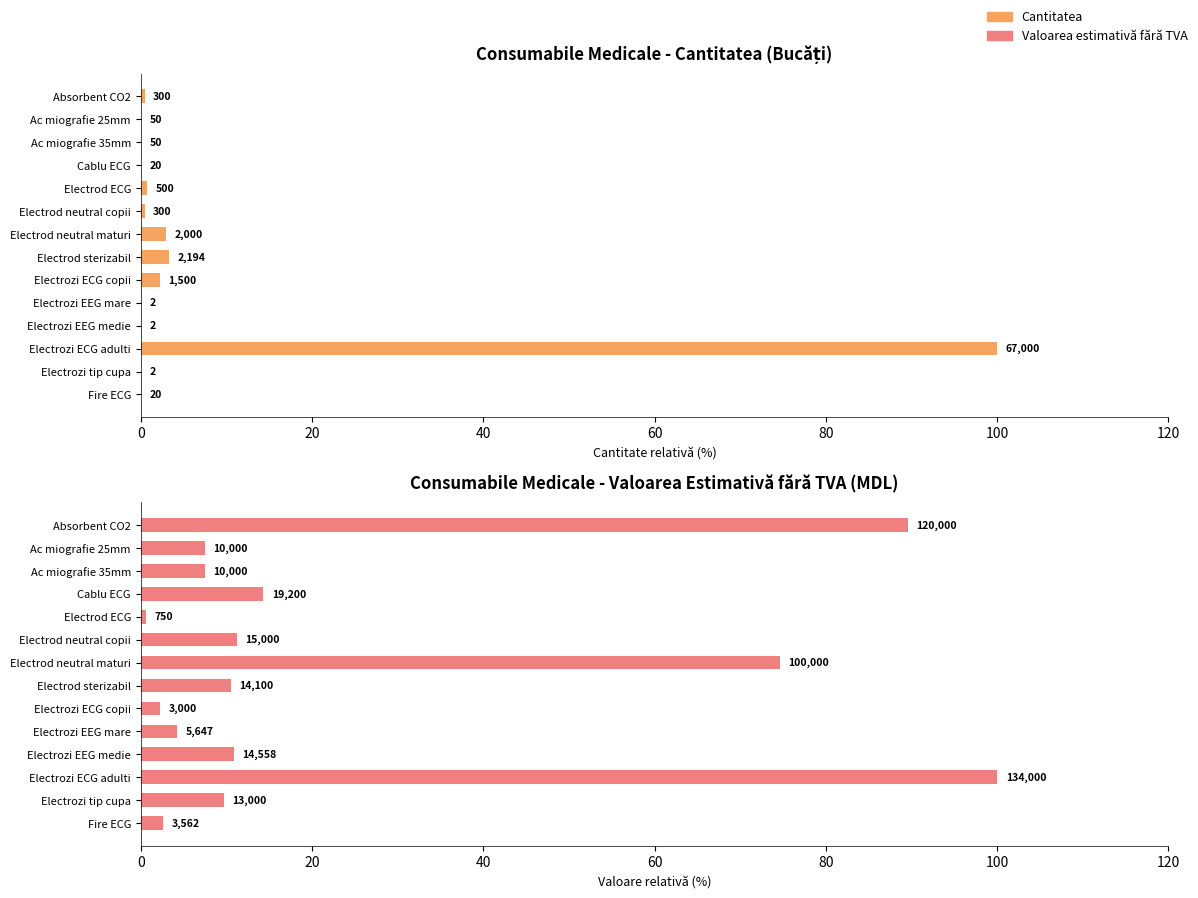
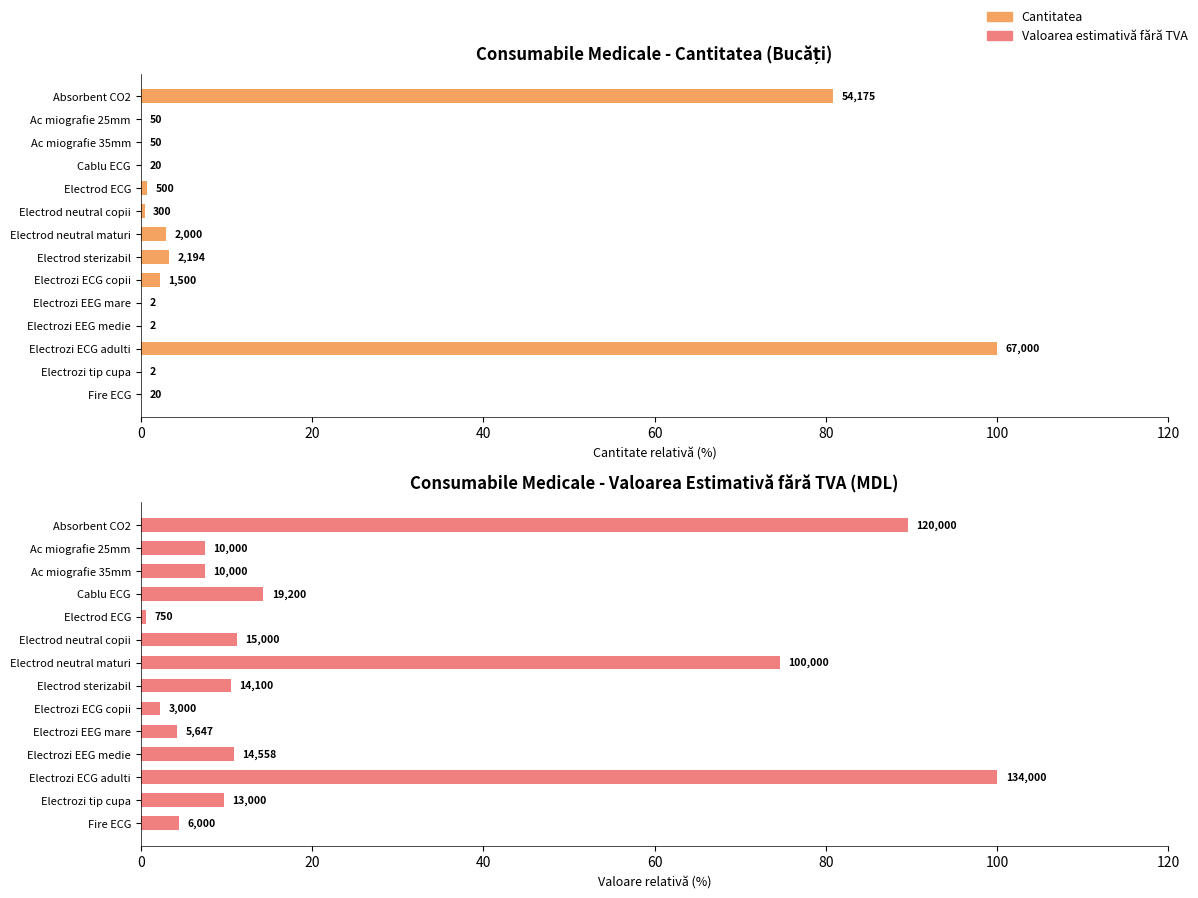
Consumabile Medicale - Cantitatea (Bucăți), Absorbent CO2: 300 -> 54,175
Consumabile Medicale - Valoarea Estimativă fără TVA (MDL), Fire ECG: 3,562 -> 6,000
